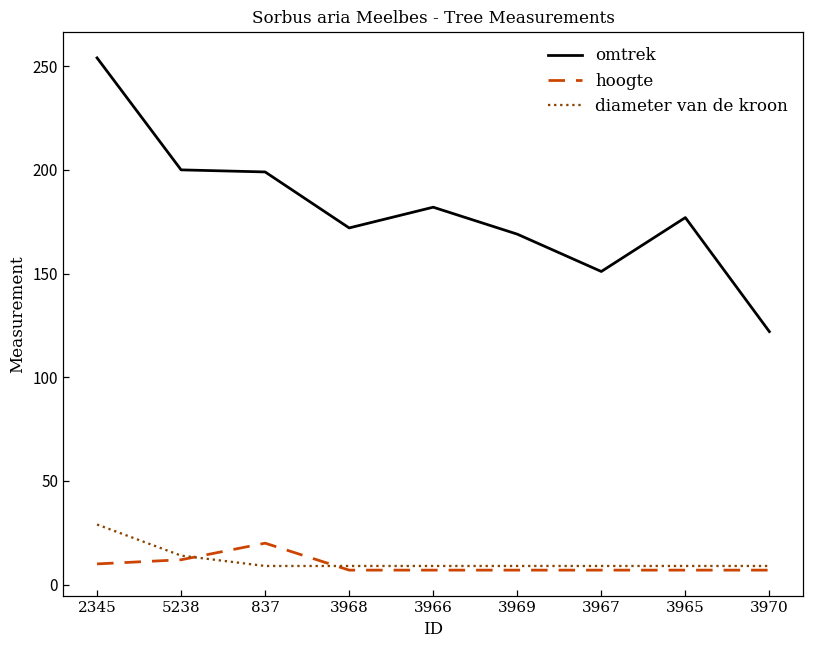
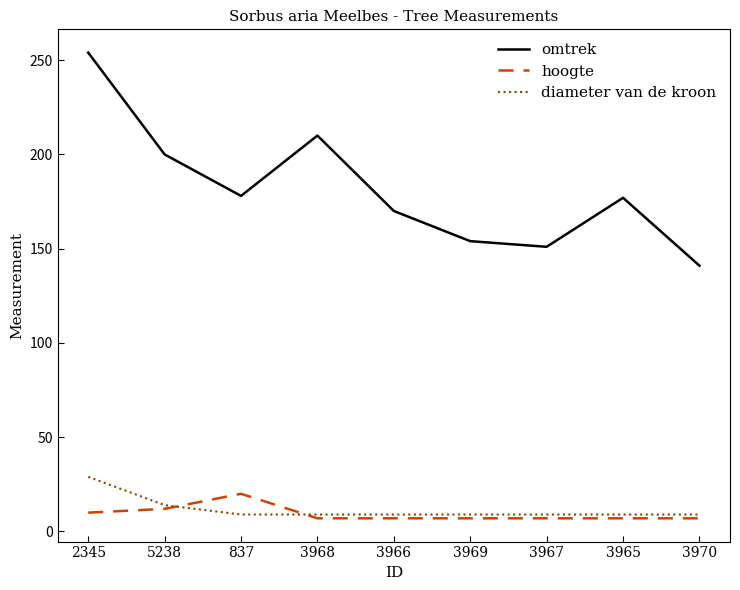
omtrek, 837: 199 -> 178
omtrek, 3968: 172 -> 210
omtrek, 3966: 182 -> 170
omtrek, 3969: 169 -> 154
omtrek, 3970: 122 -> 141
